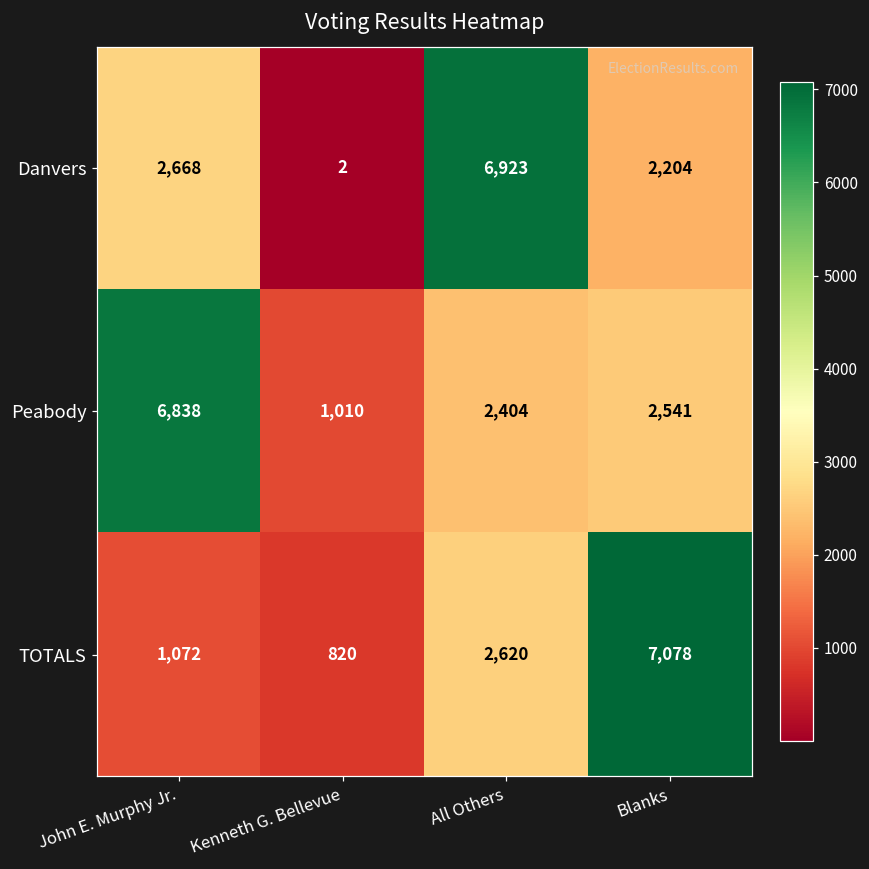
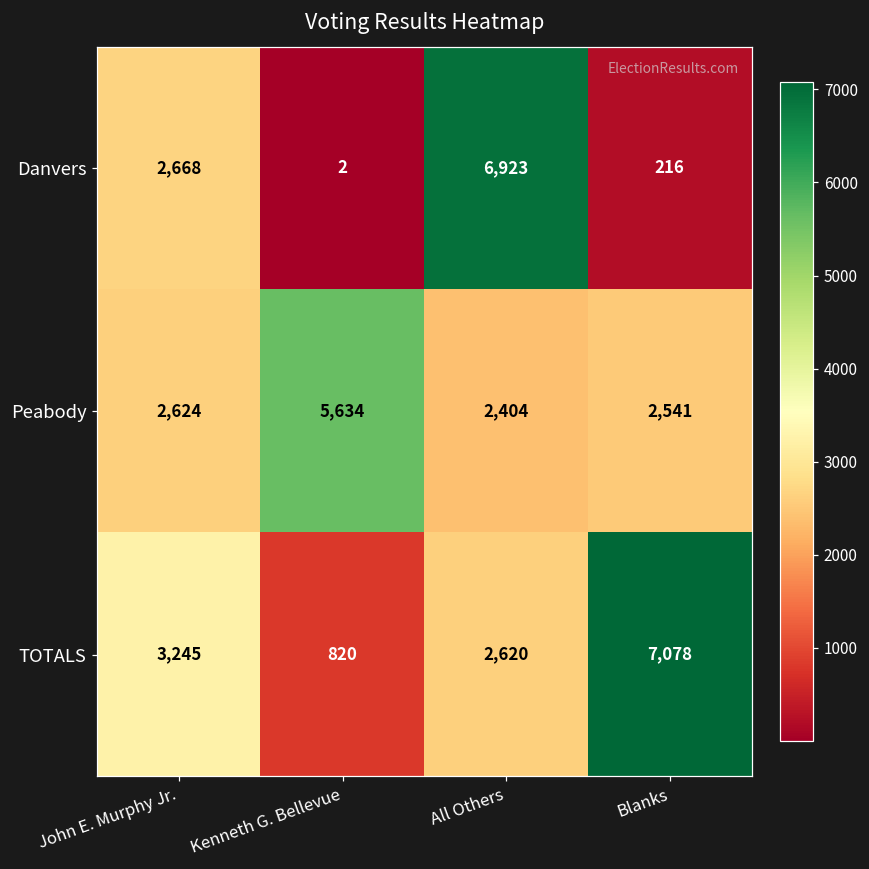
Danvers, Blanks: 2,204 -> 216
Peabody, John E. Murphy Jr.: 6,838 -> 2,624
Peabody, Kenneth G. Bellevue: 1,010 -> 5,634
TOTALS, John E. Murphy Jr.: 1,072 -> 3,245
